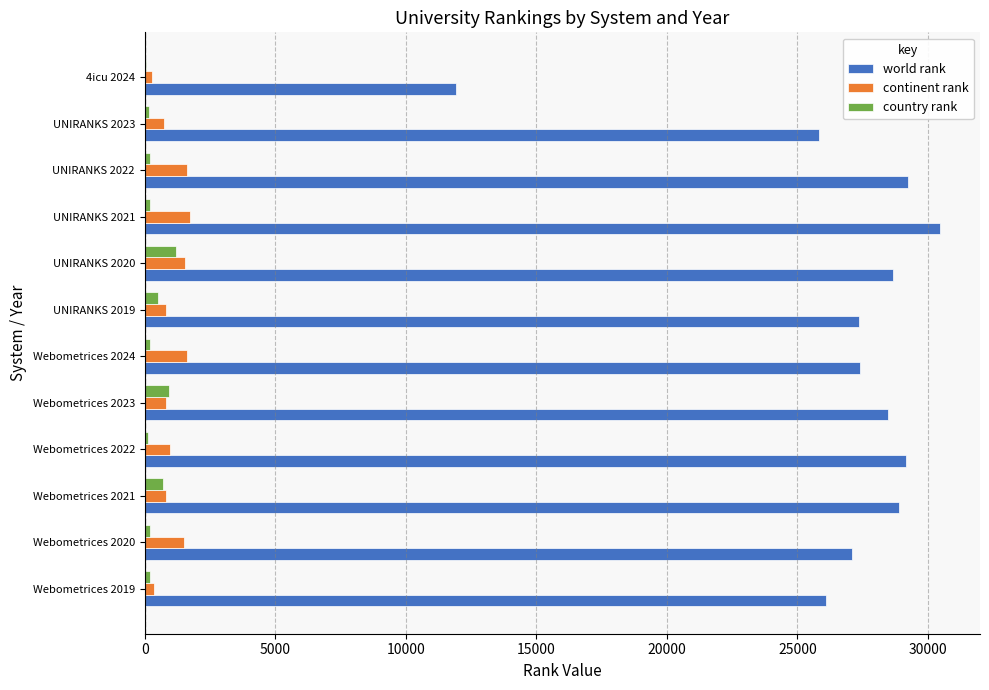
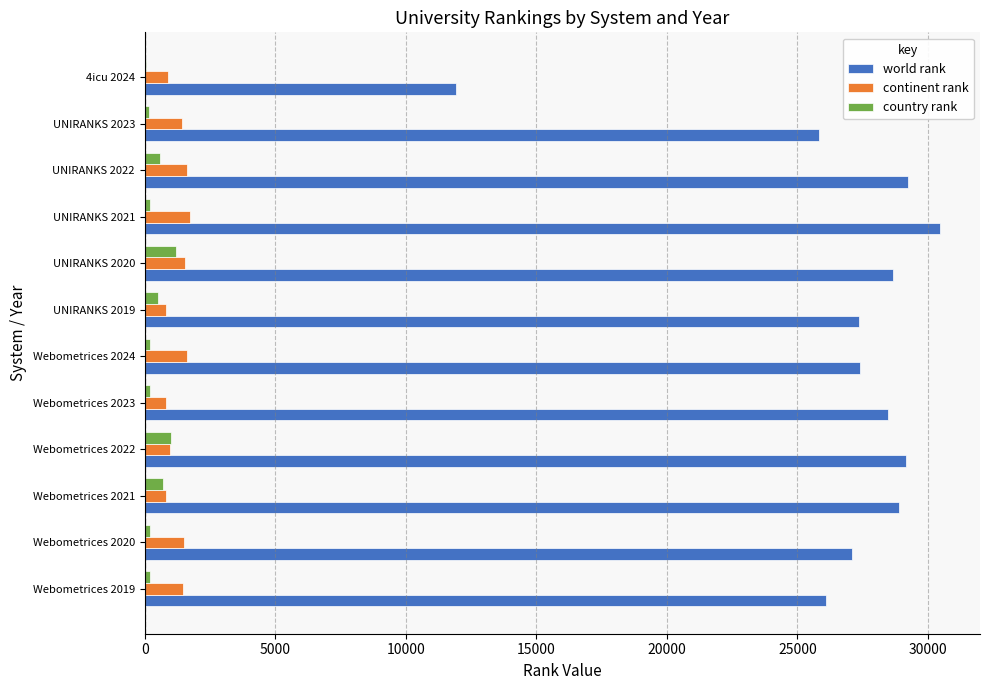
continent rank, 4icu 2024: 300 -> 900
continent rank, UNIRANKS 2023: 700 -> 1400
country rank, UNIRANKS 2022: 200 -> 600
country rank, Webometrices 2023: 900 -> 200
country rank, Webometrices 2022: 100 -> 1000
continent rank, Webometrices 2019: 400 -> 1500
